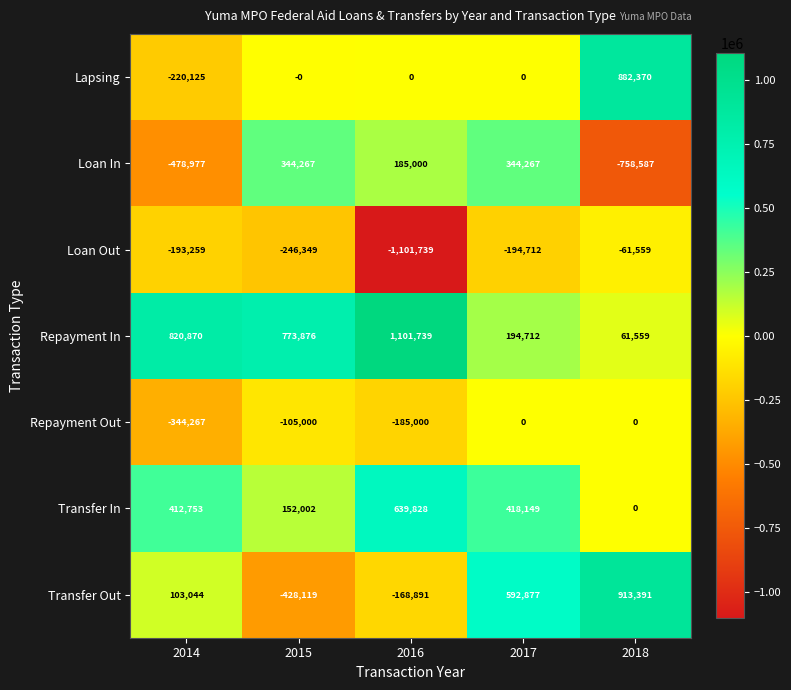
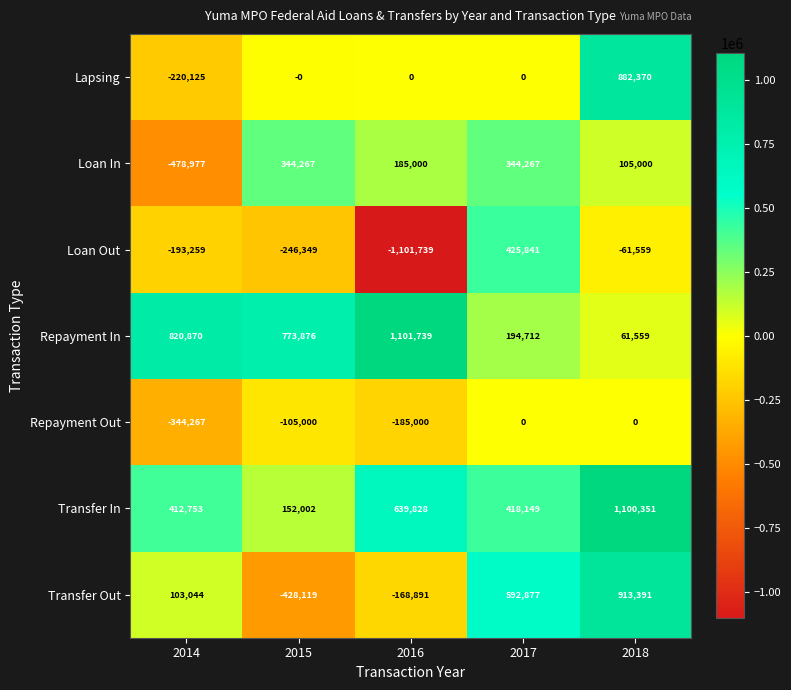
Loan In, 2018: -758,587 -> 105,000
Loan Out, 2017: -194,712 -> 425,841
Transfer In, 2018: 0 -> 1,100,351
